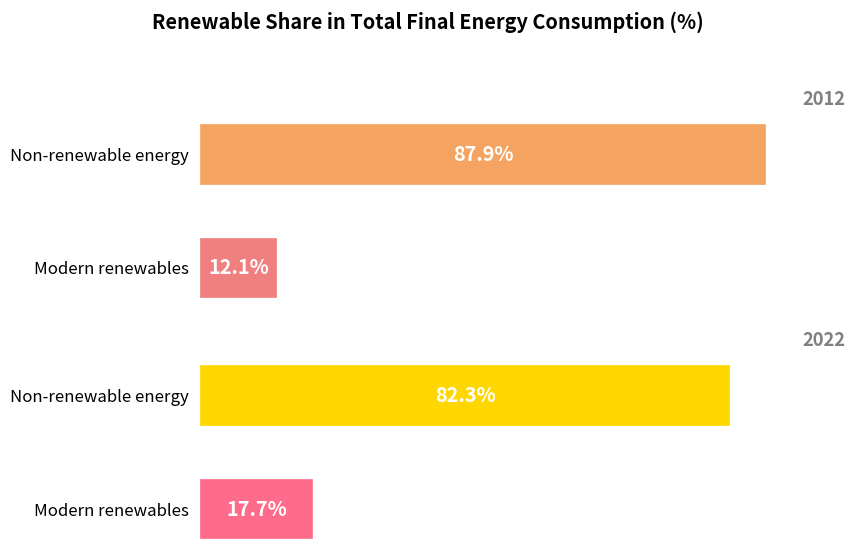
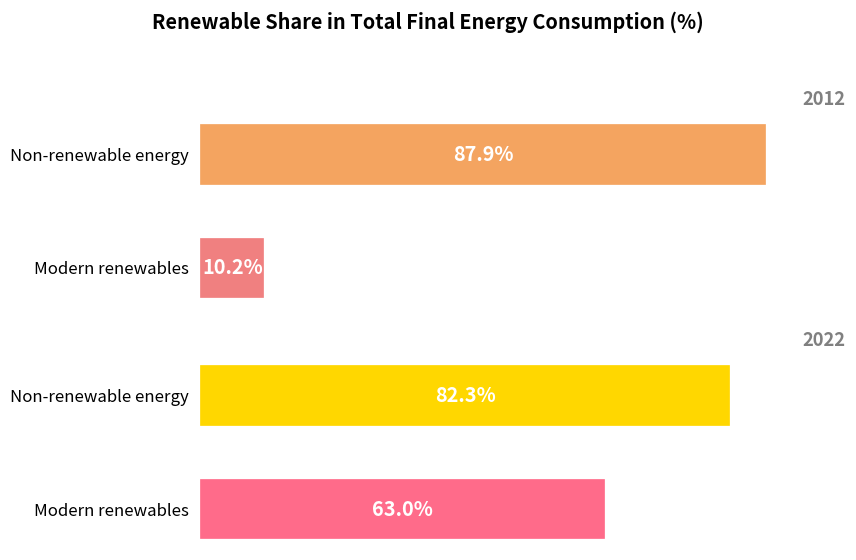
2012, Modern renewables: 12.1% -> 10.2%
2022, Modern renewables: 17.7% -> 63.0%
